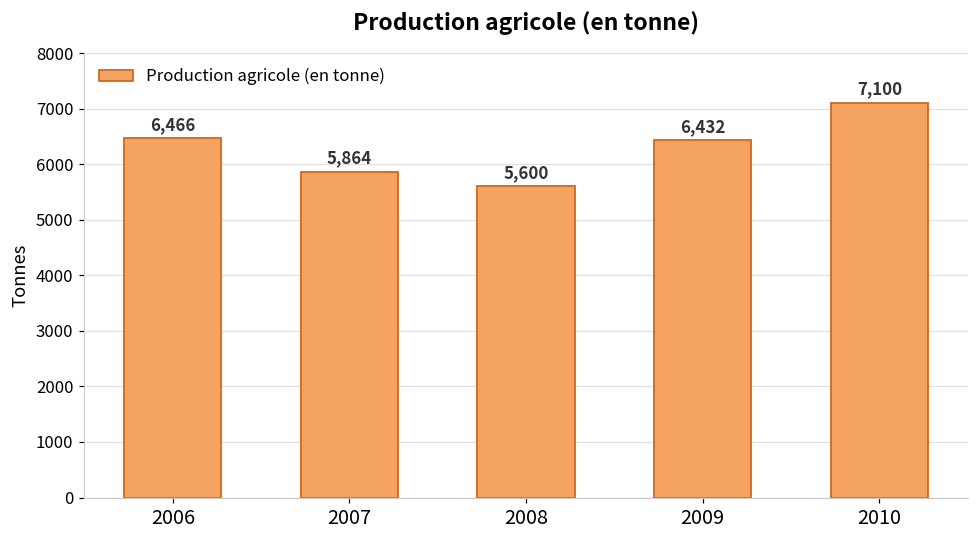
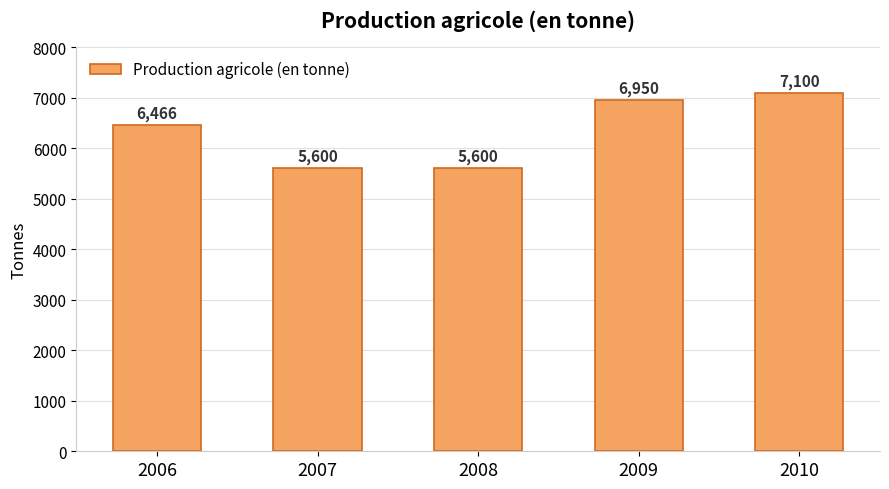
2007: 5,864 -> 5,600
2009: 6,432 -> 6,950
